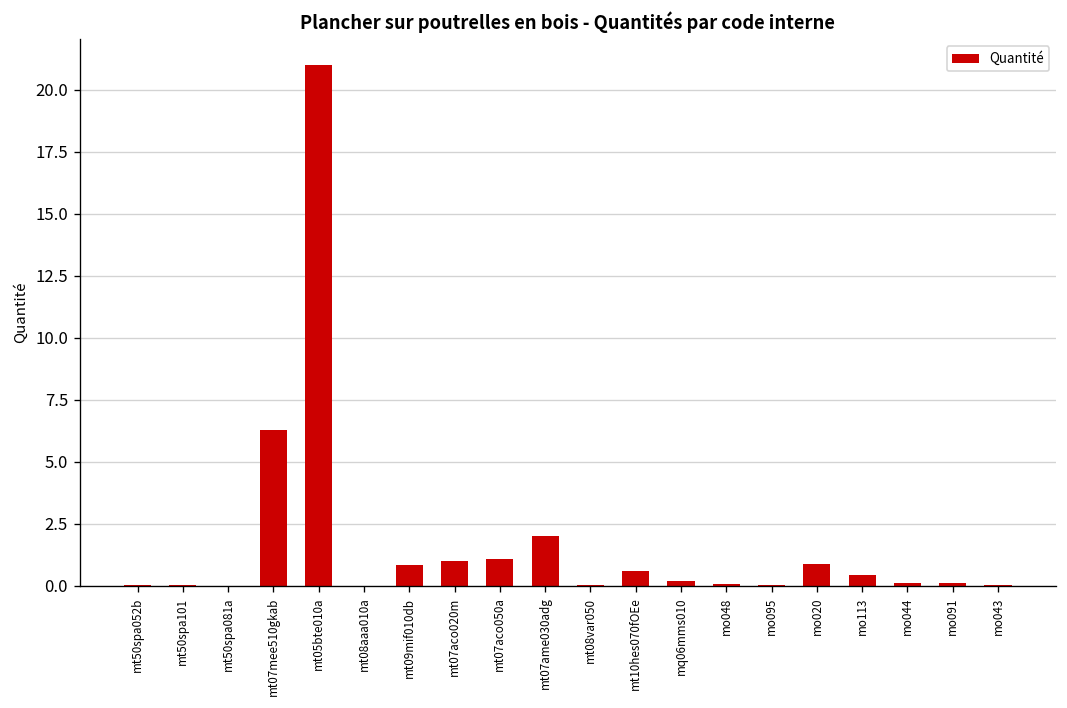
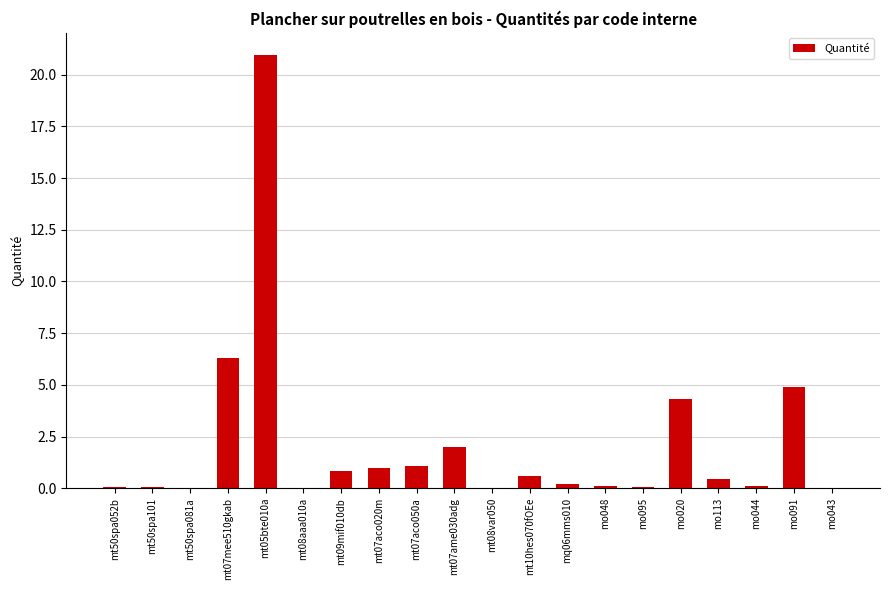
mo020: 0.9 -> 4.3
mo091: 0.1 -> 4.9
